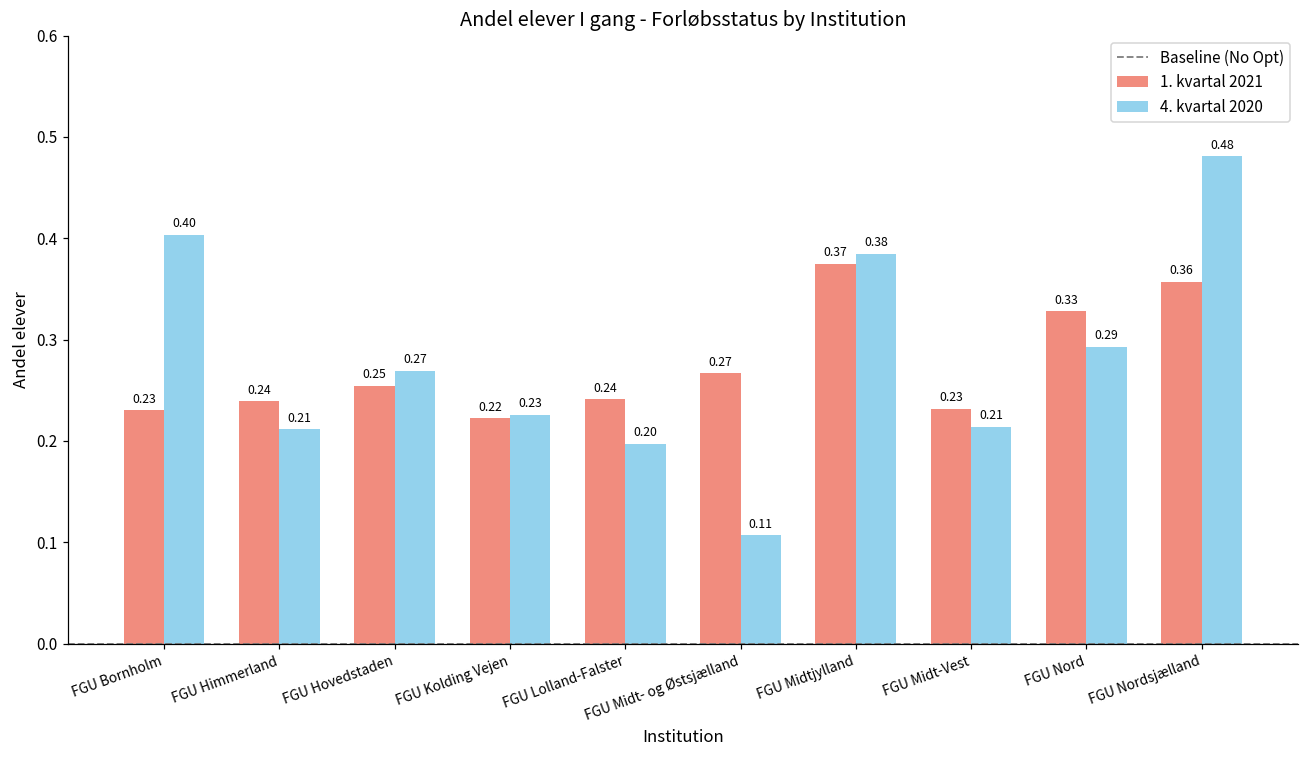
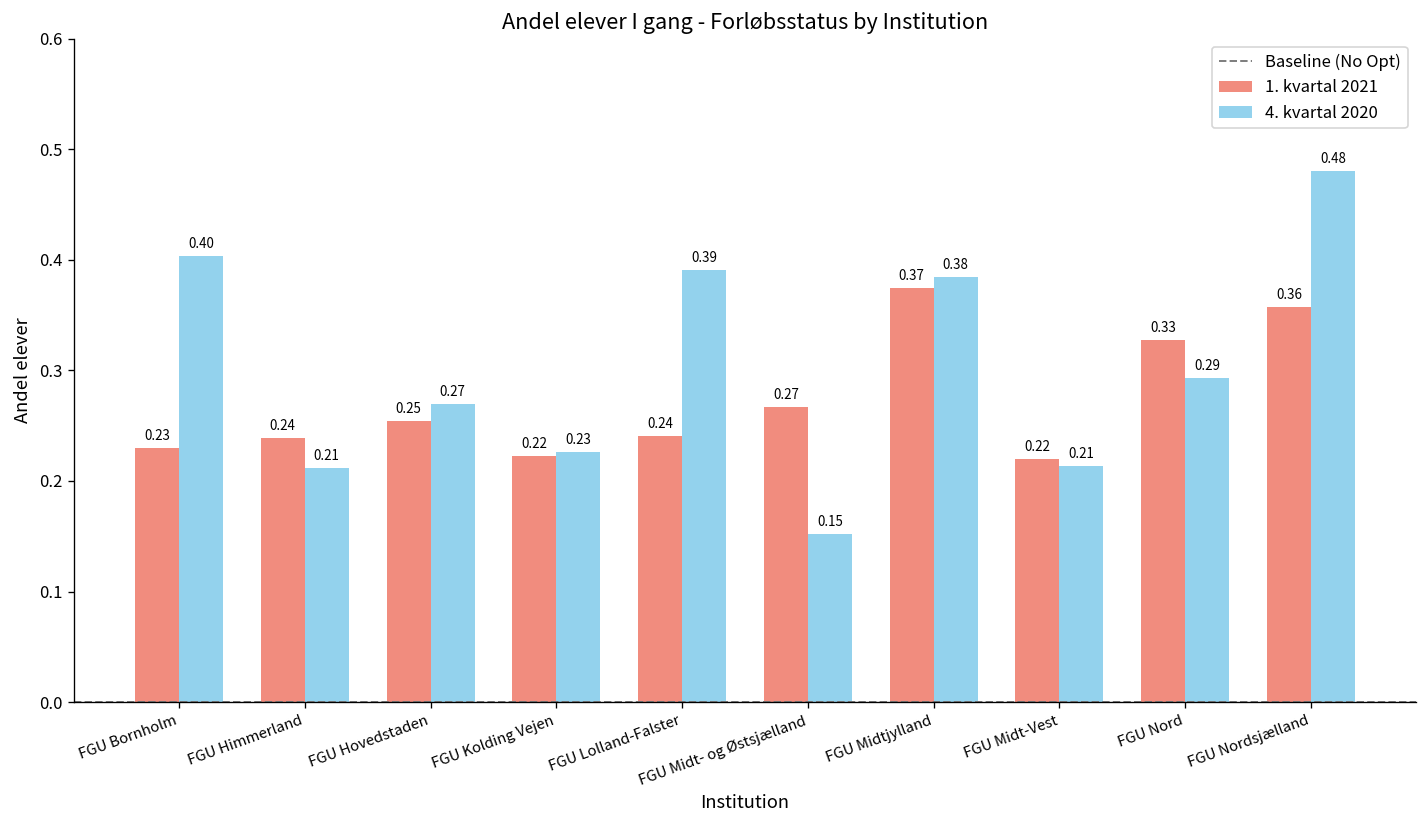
4. kvartal 2020, FGU Lolland-Falster: 0.20 -> 0.39
4. kvartal 2020, FGU Midt- og Østsjælland: 0.11 -> 0.15
1. kvartal 2021, FGU Midt-Vest: 0.23 -> 0.22
